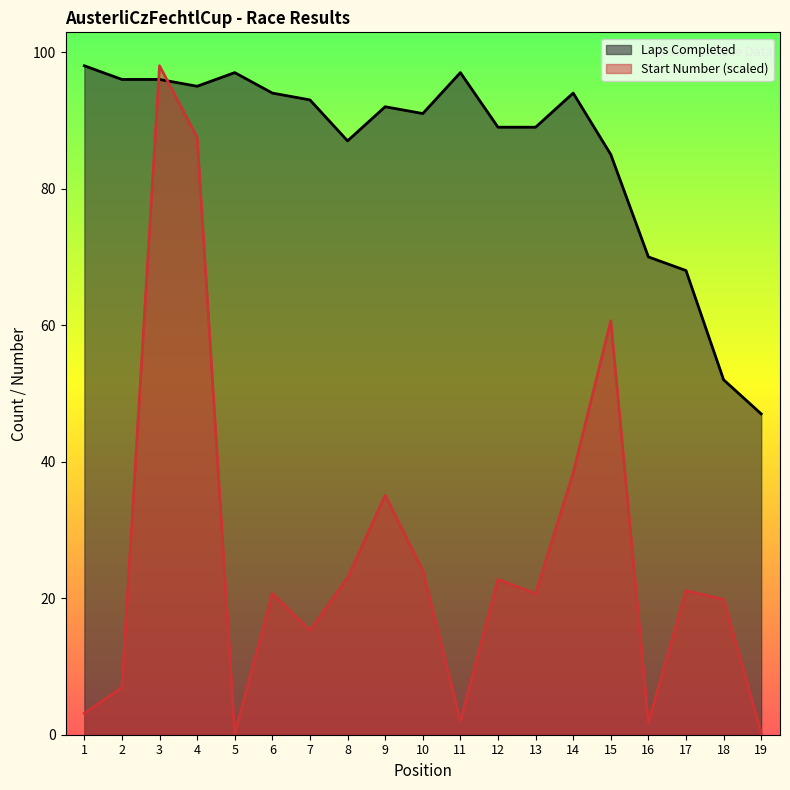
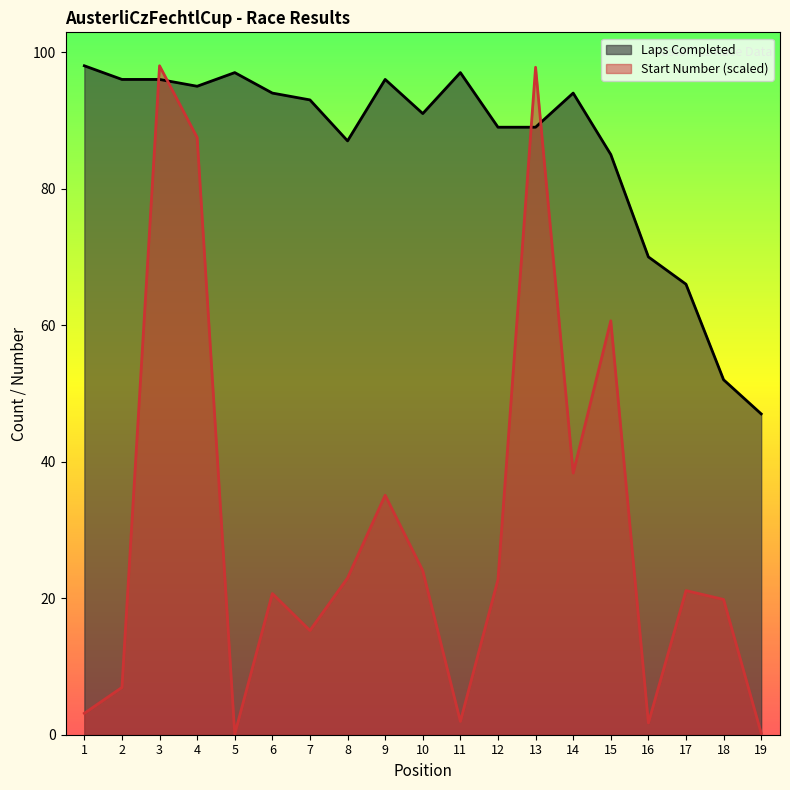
Laps Completed, 9: 92 -> 96
Start Number (scaled), 13: 21 -> 98
Laps Completed, 17: 68 -> 66
